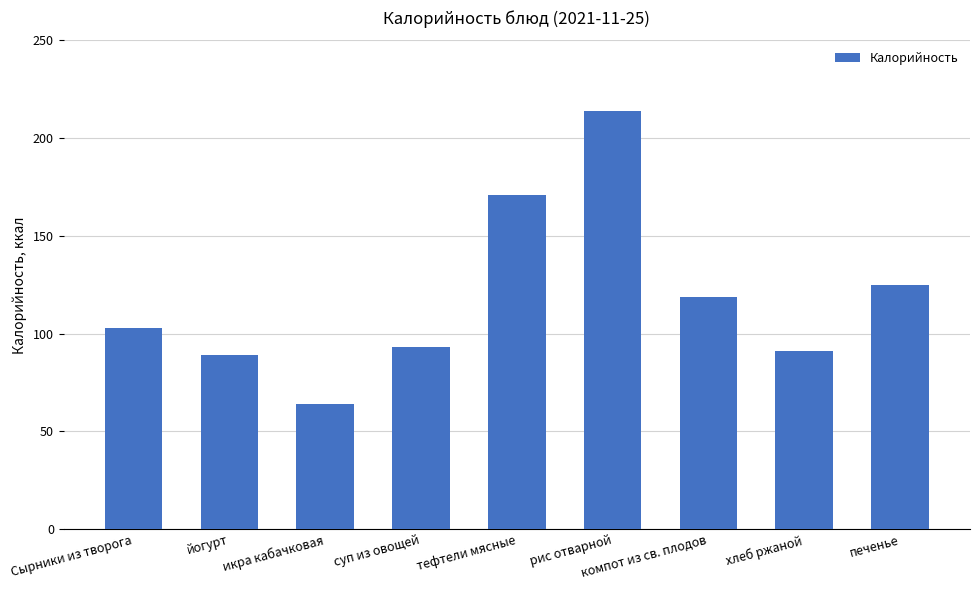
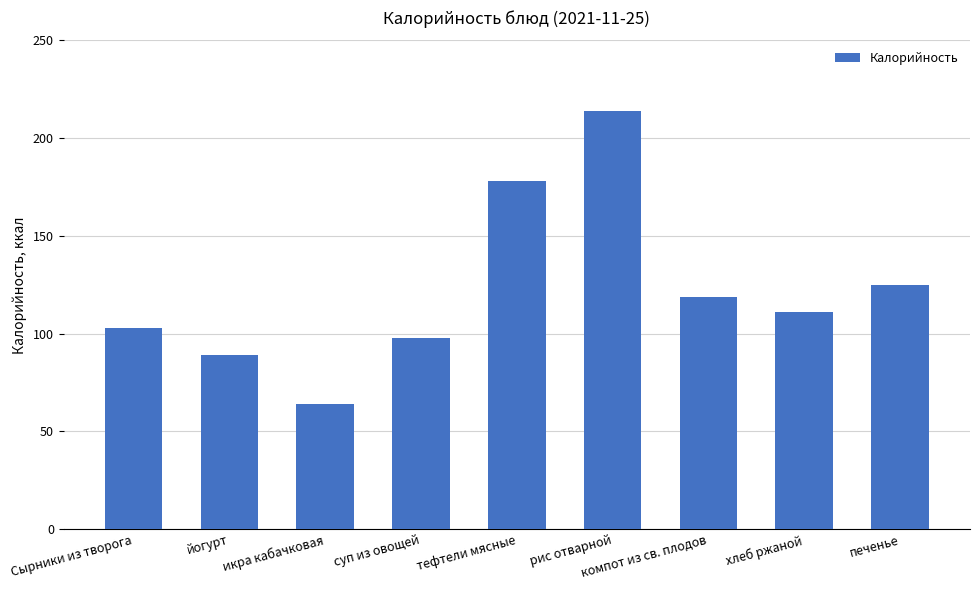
суп из овощей: 93 -> 98
тефтели мясные: 171 -> 178
хлеб ржаной: 91 -> 111
